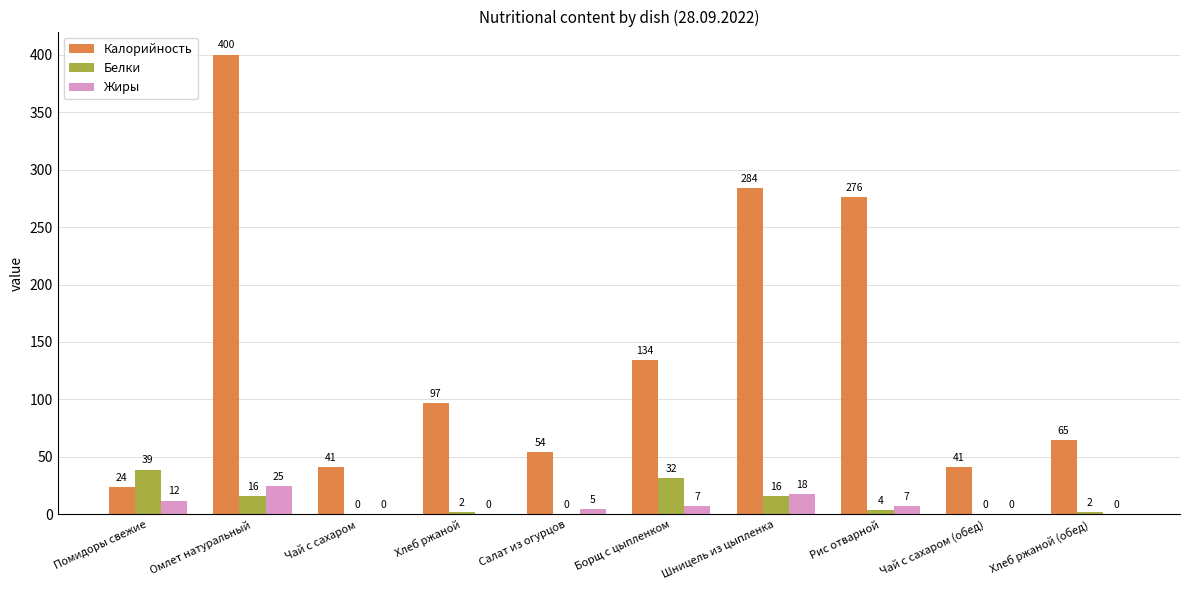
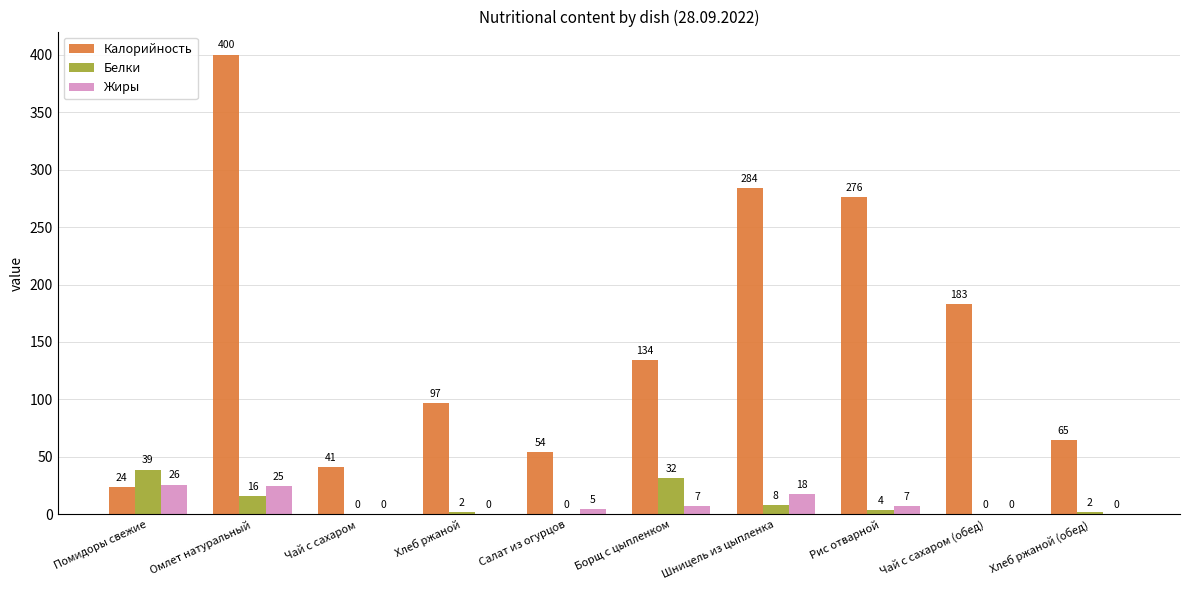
Жиры, Помидоры свежие: 12 -> 26
Белки, Шницель из цыпленка: 16 -> 8
Калорийность, Чай с сахаром (обед): 41 -> 183
